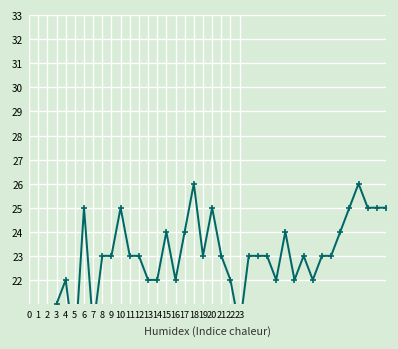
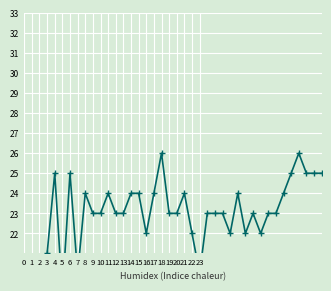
4: 22 -> 25
8: 23 -> 24
10: 25 -> 23
11: 23 -> 24
13: 22 -> 23
14: 22 -> 24
20: 25 -> 23
21: 23 -> 24
